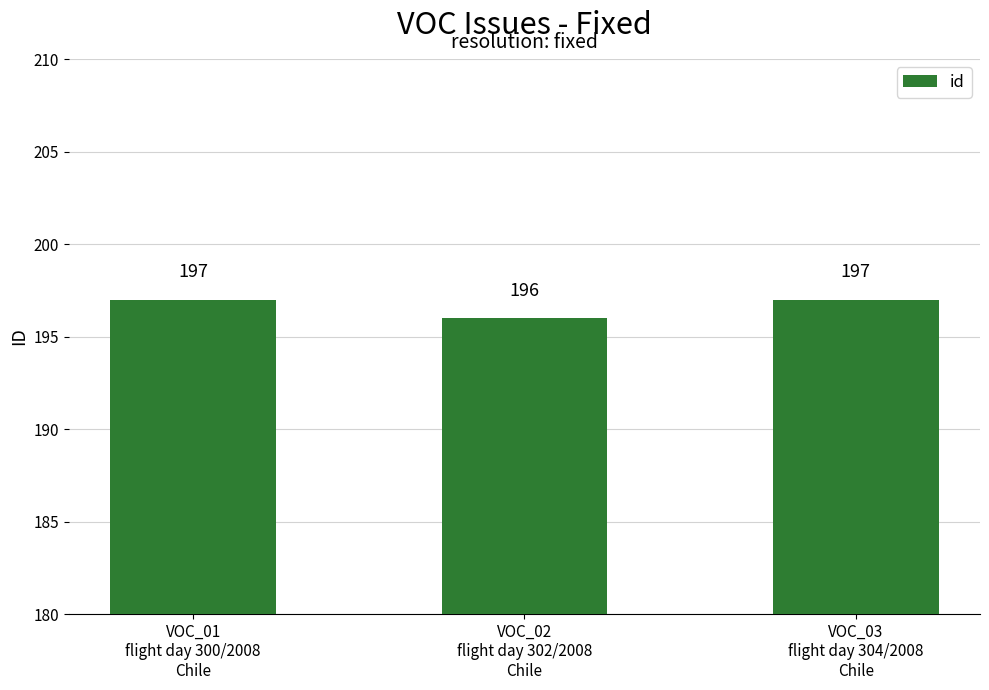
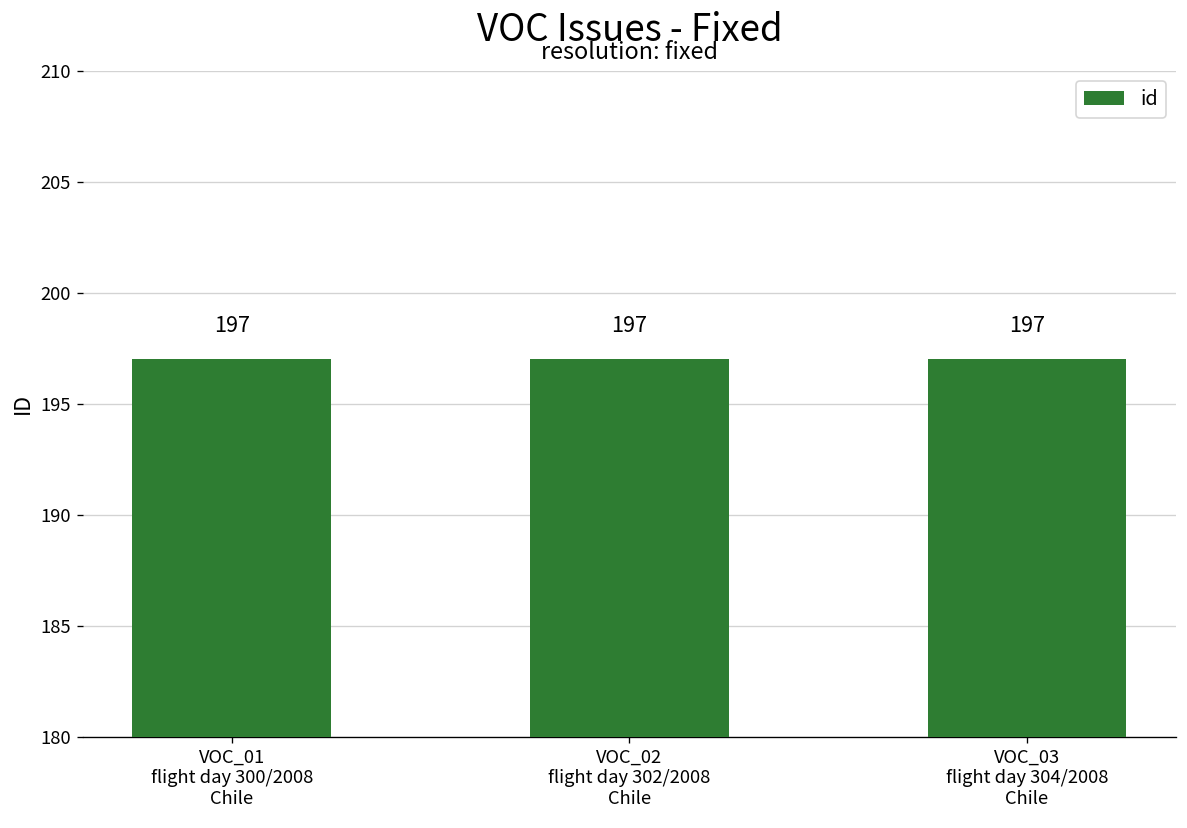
VOC_02 flight day 302/2008 Chile: 196 -> 197
